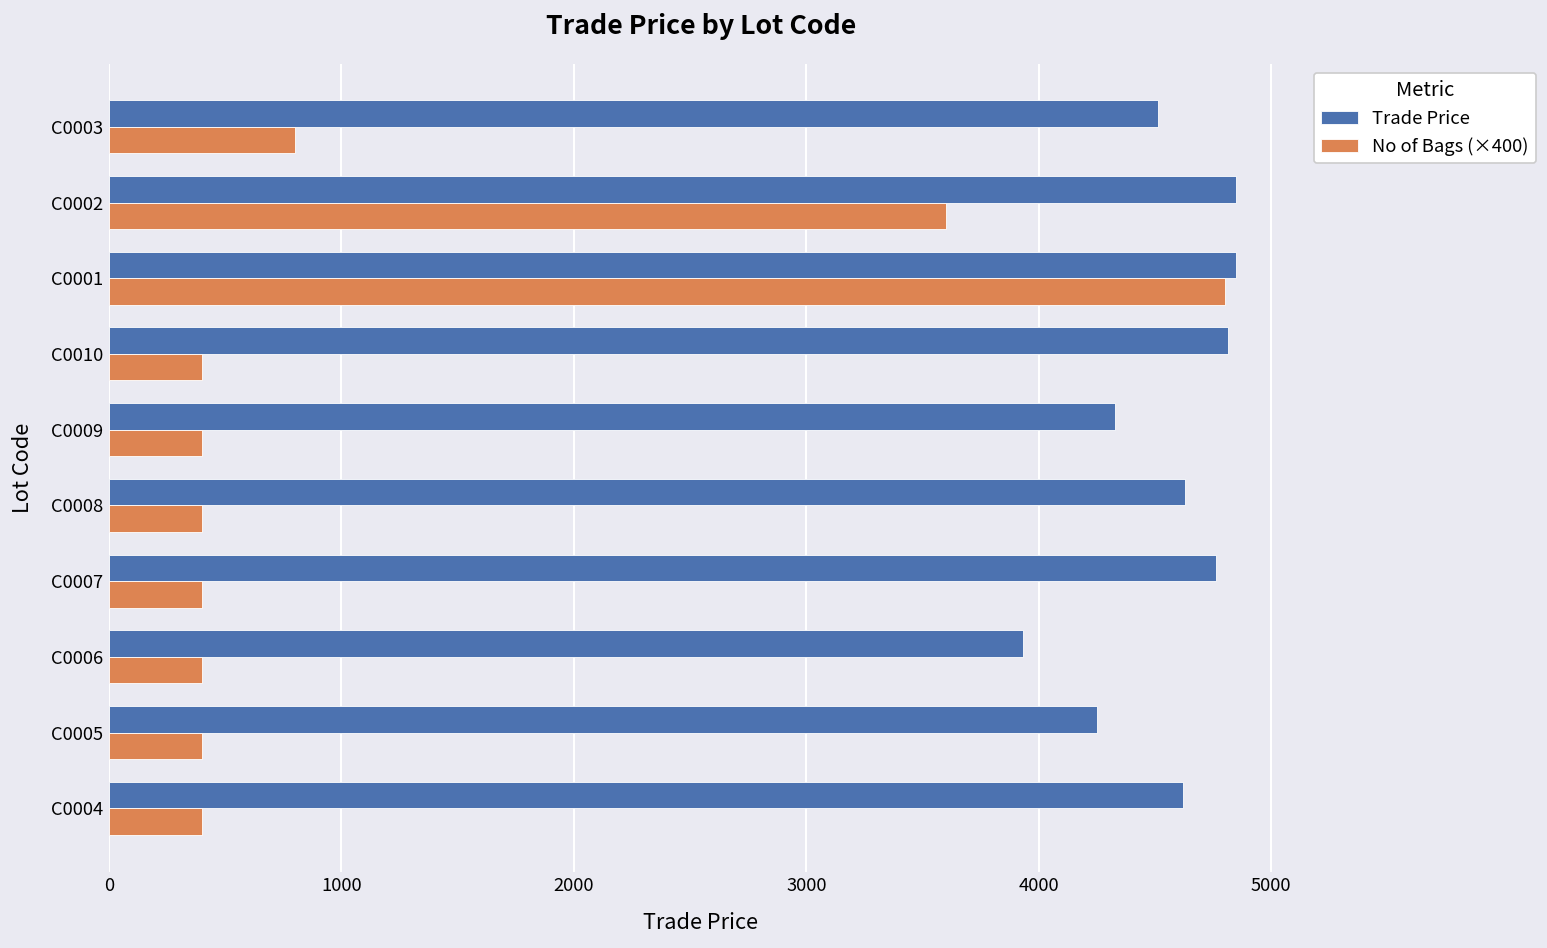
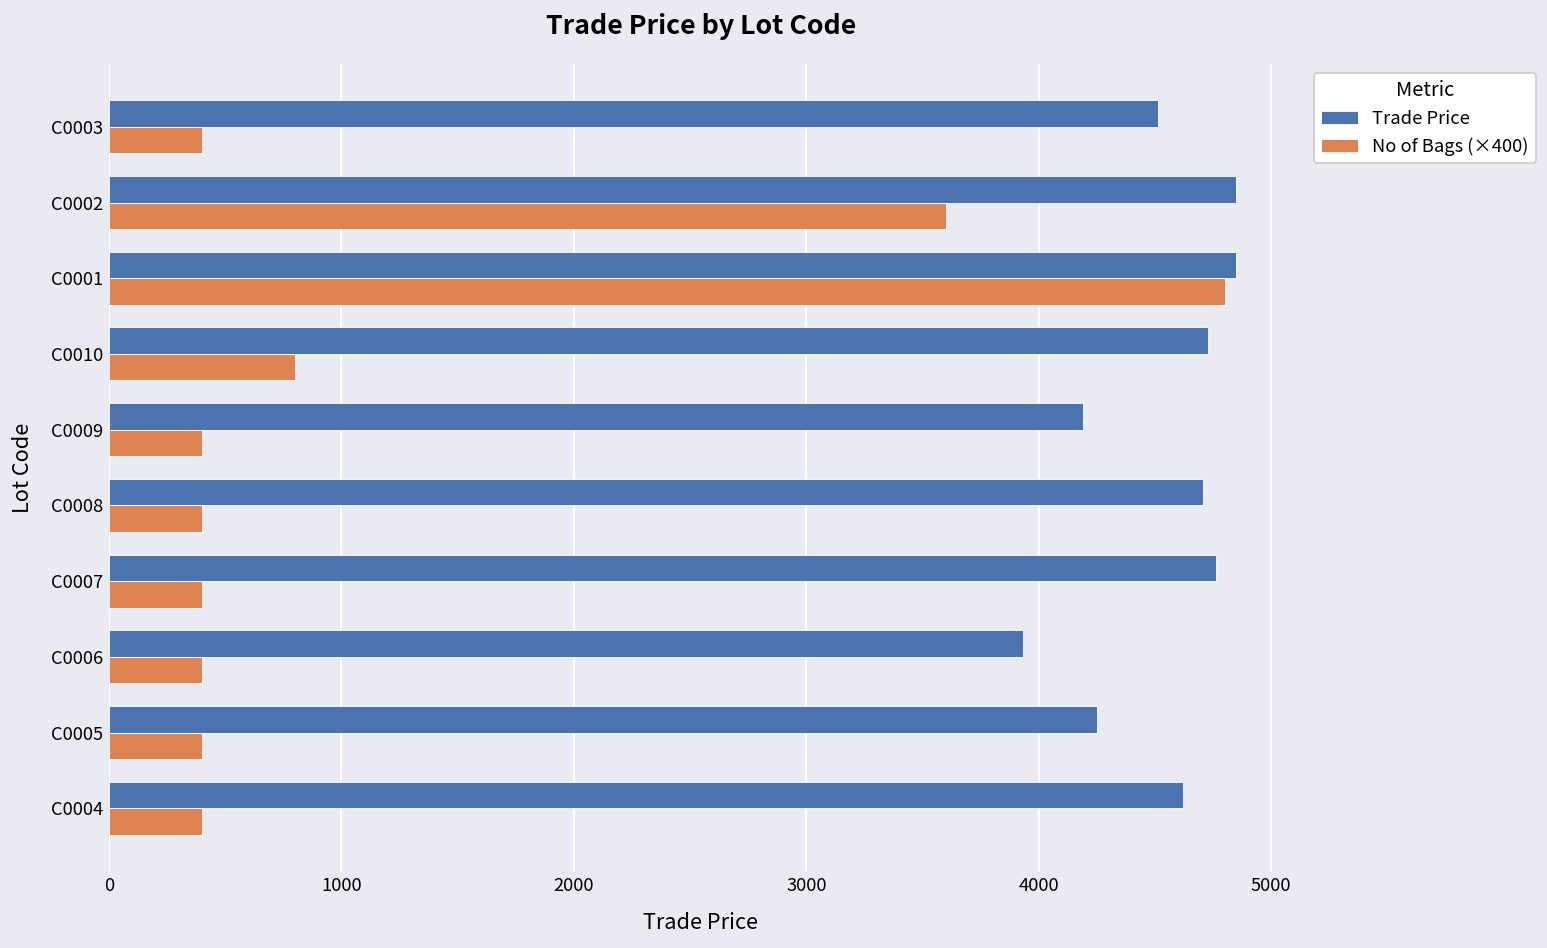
No of Bags (×400), C0003: 800 -> 400
Trade Price, C0010: 4810 -> 4730
No of Bags (×400), C0010: 400 -> 800
Trade Price, C0009: 4330 -> 4190
Trade Price, C0008: 4630 -> 4710
